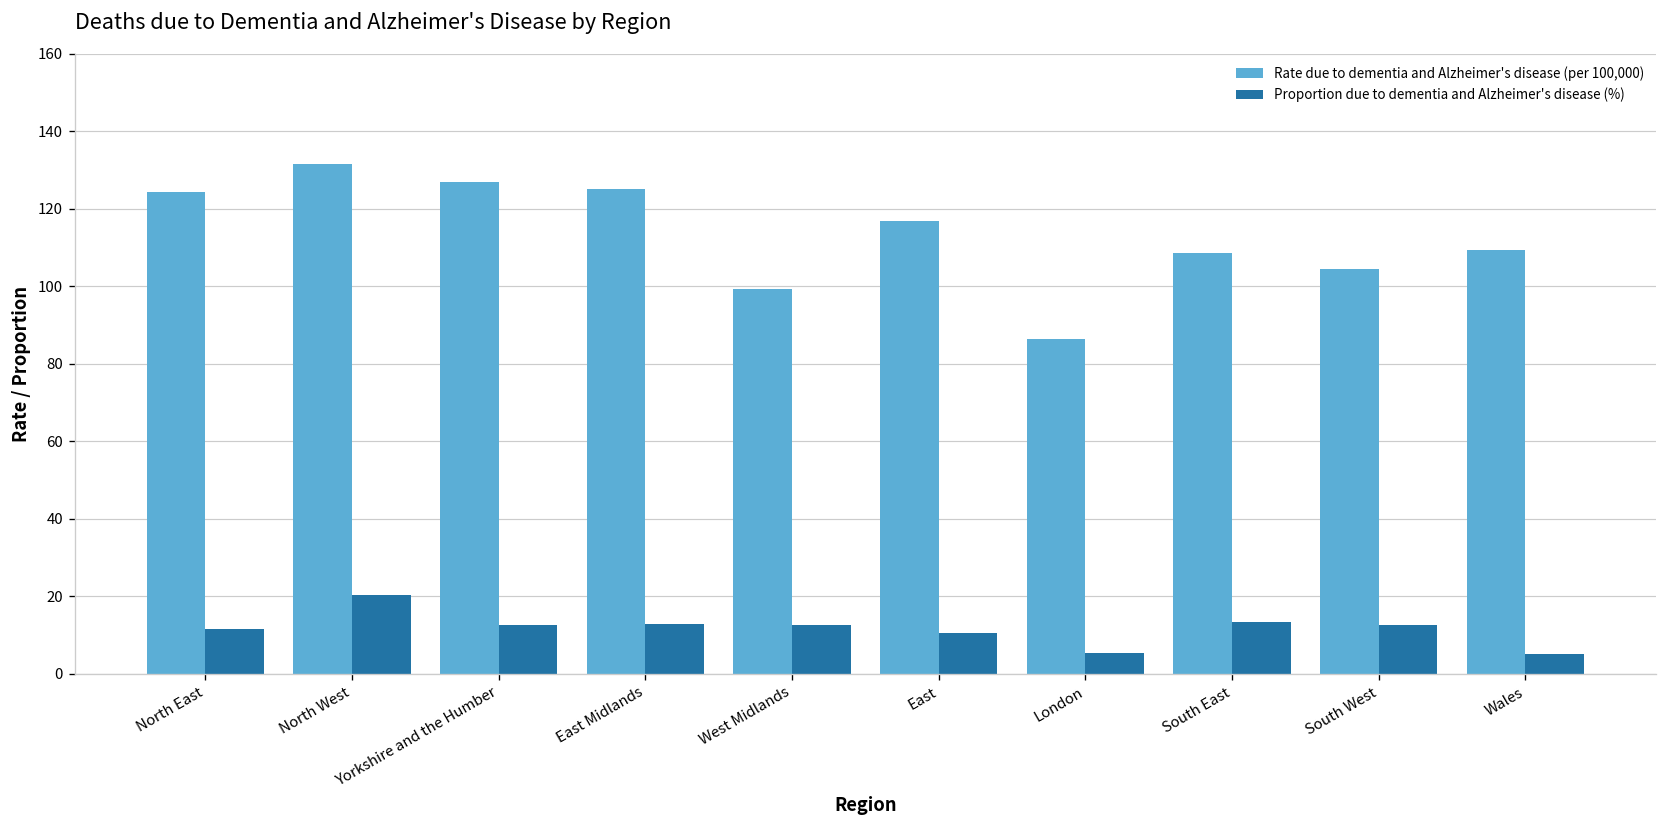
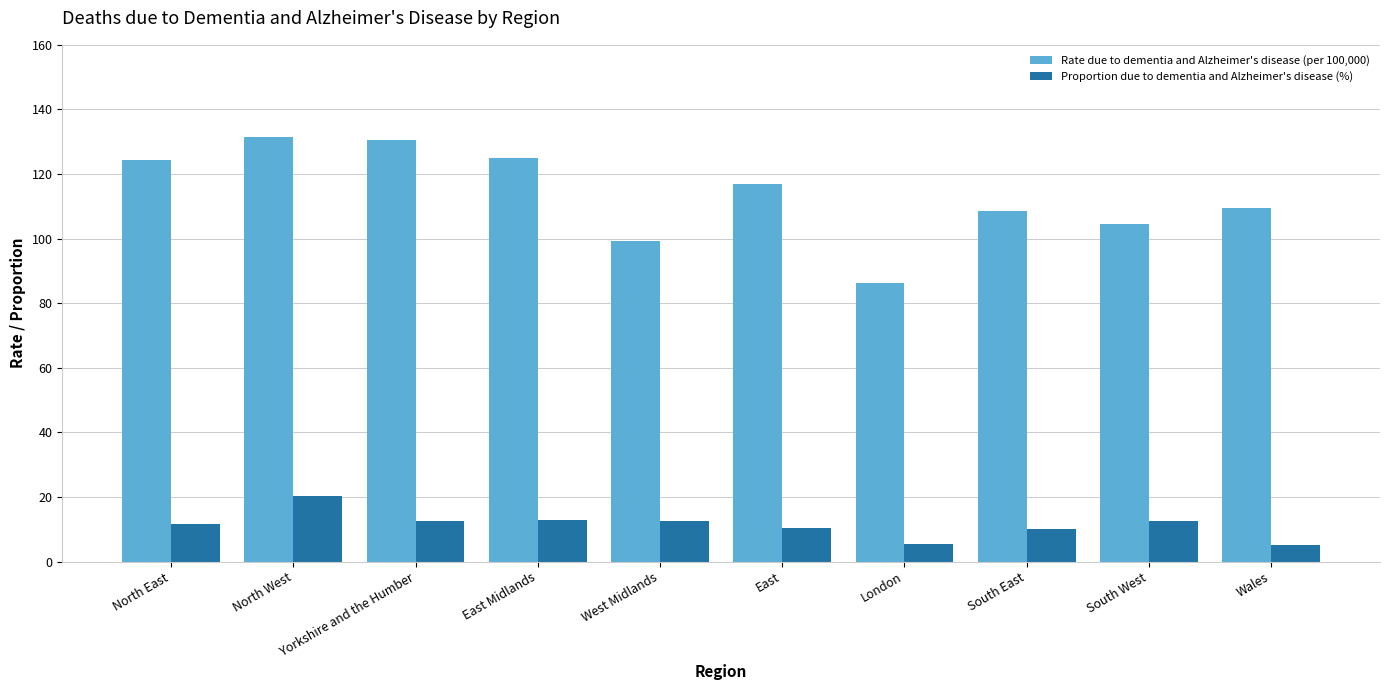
Rate due to dementia and Alzheimer's disease (per 100,000), Yorkshire and the Humber: 127 -> 131
Proportion due to dementia and Alzheimer's disease (%), South East: 13 -> 10
